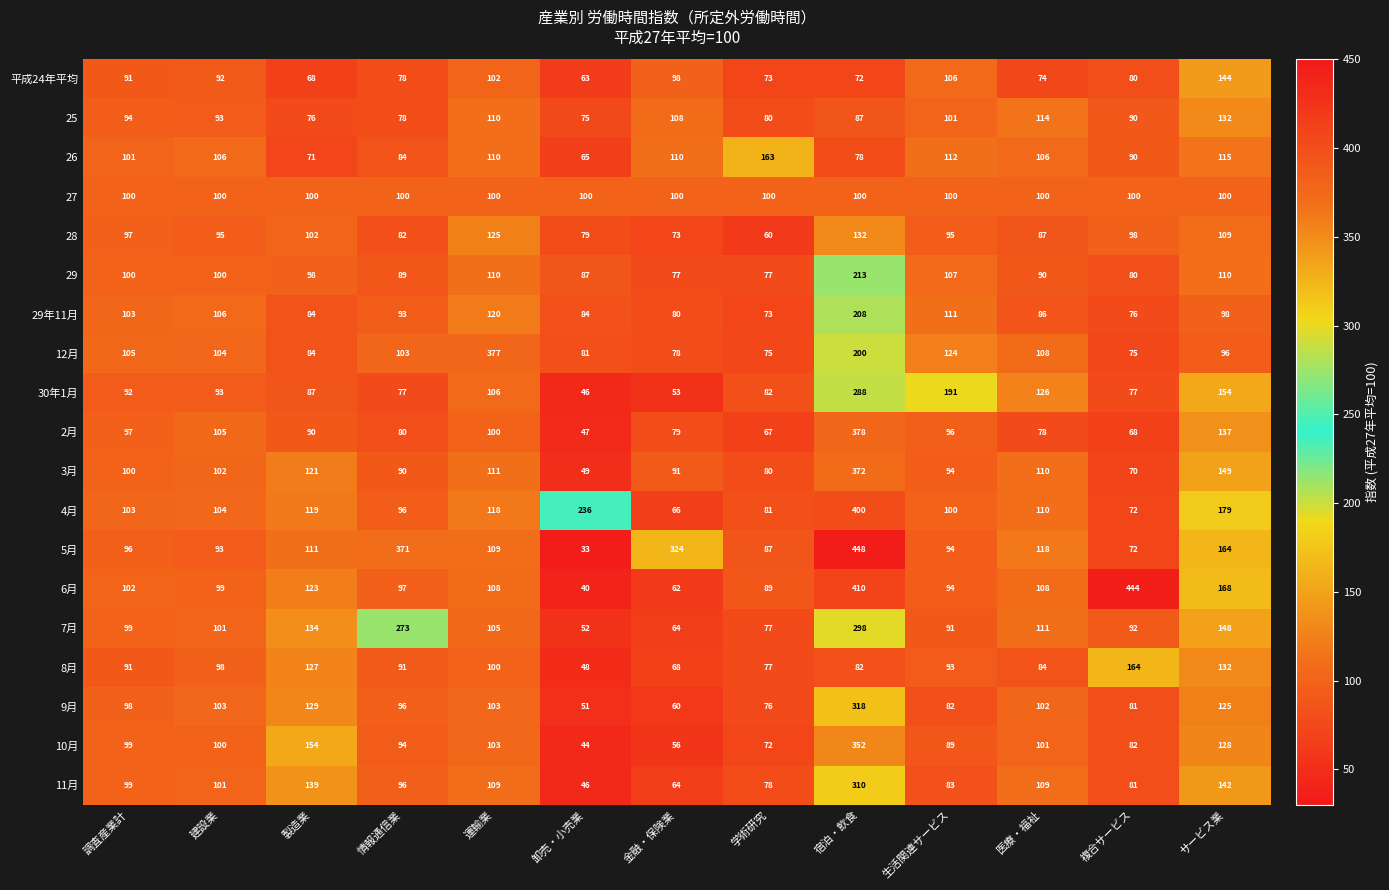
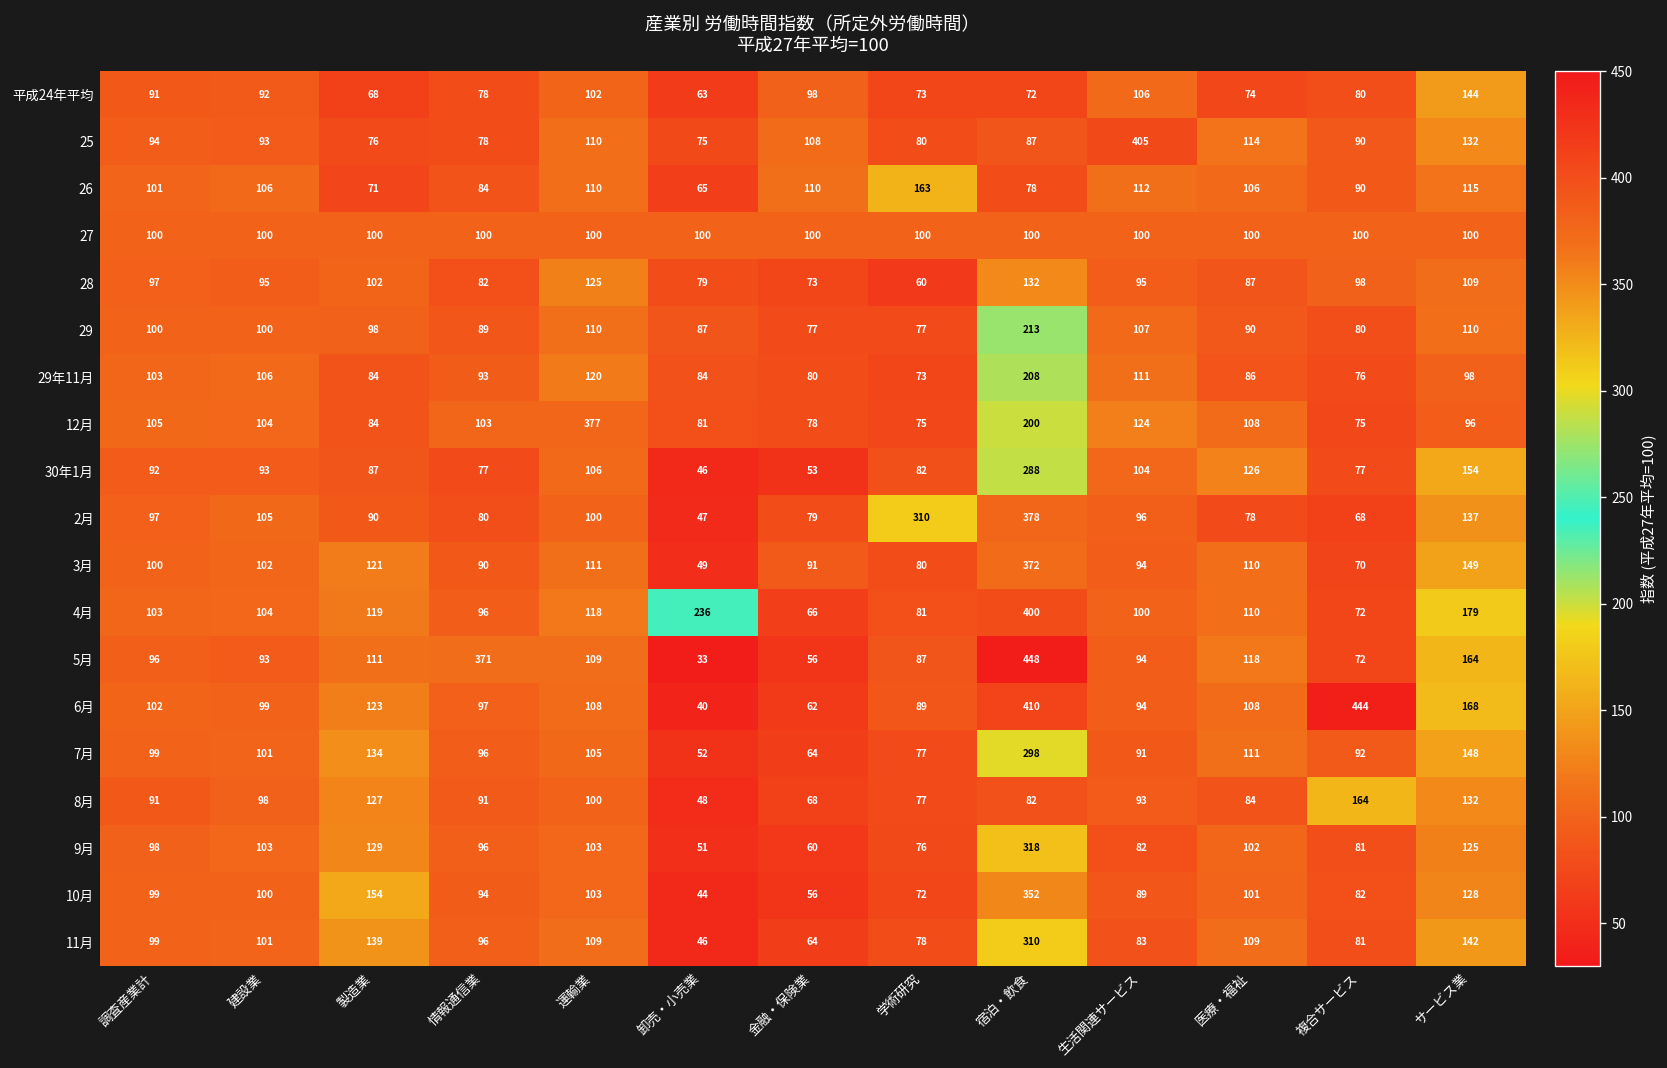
25, 生活関連サービス: 101 -> 405
30年1月, 生活関連サービス: 191 -> 104
2月, 学術研究: 67 -> 310
5月, 金融・保険業: 324 -> 56
7月, 情報通信業: 273 -> 96
